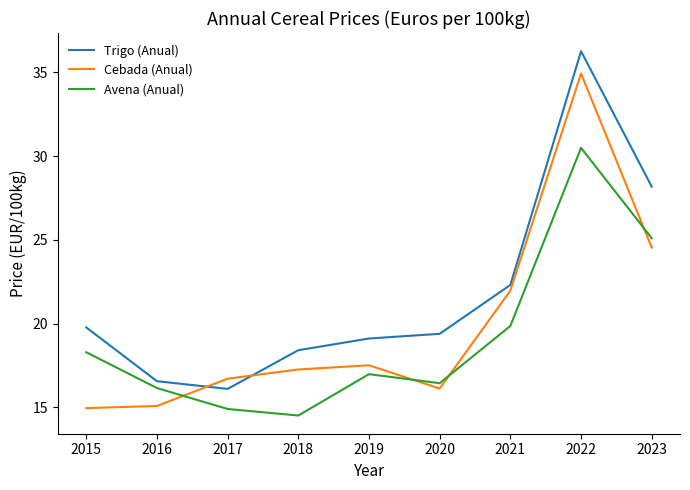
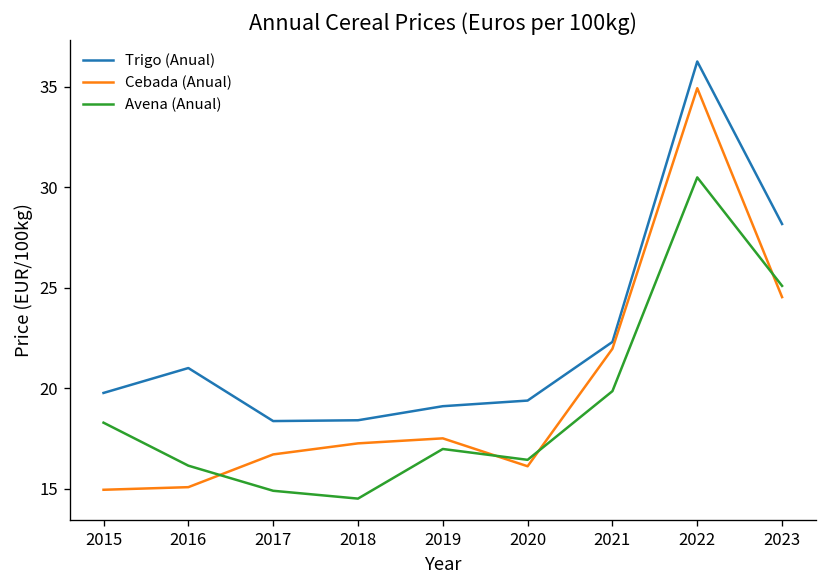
Trigo (Anual), 2016: 16.6 -> 21.0
Trigo (Anual), 2017: 16.1 -> 18.4
